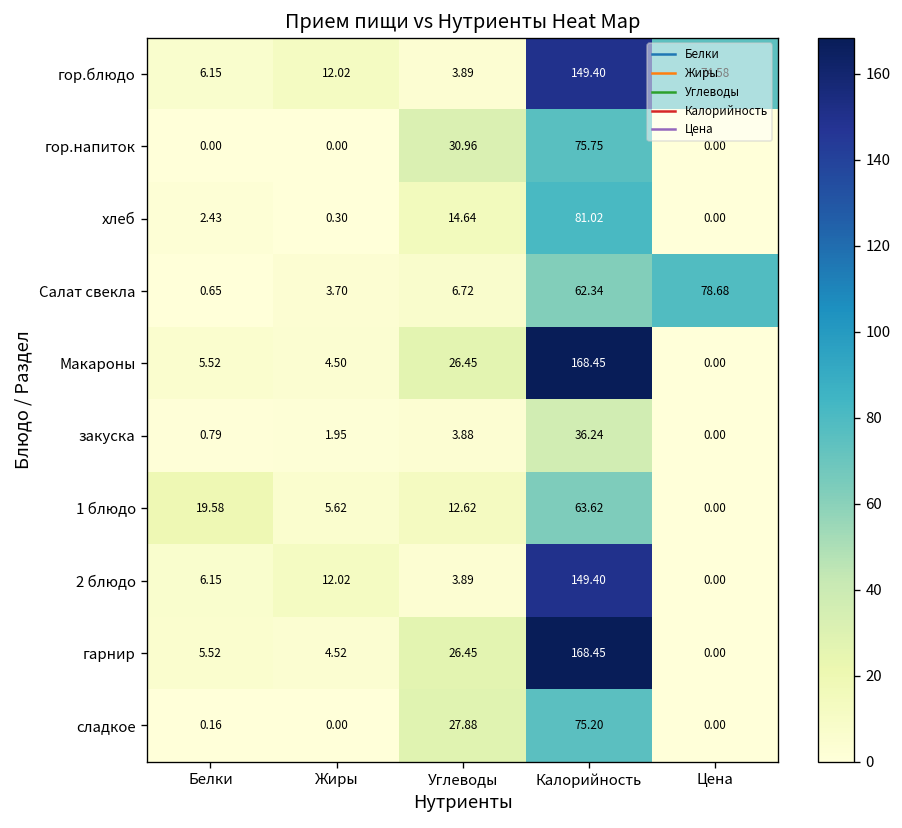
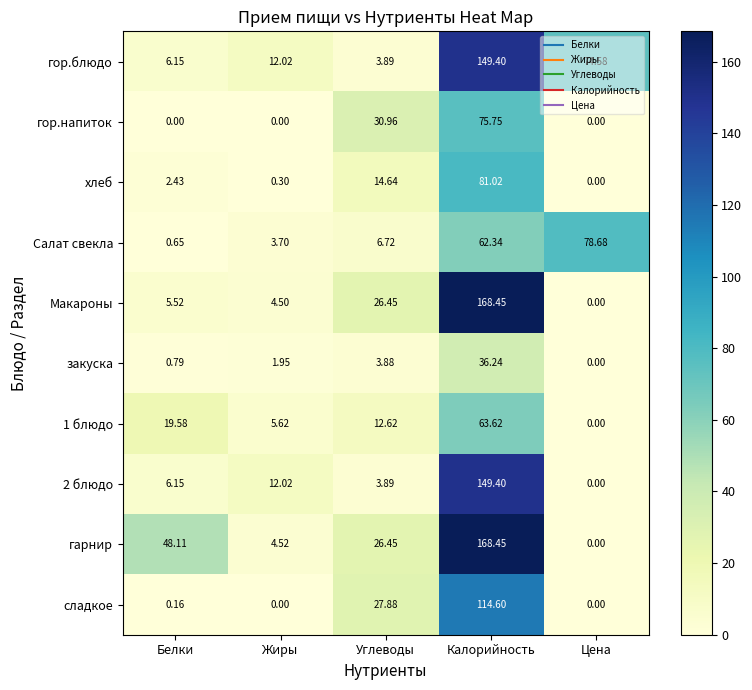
гарнир, Белки: 5.52 -> 48.11
сладкое, Калорийность: 75.20 -> 114.60
